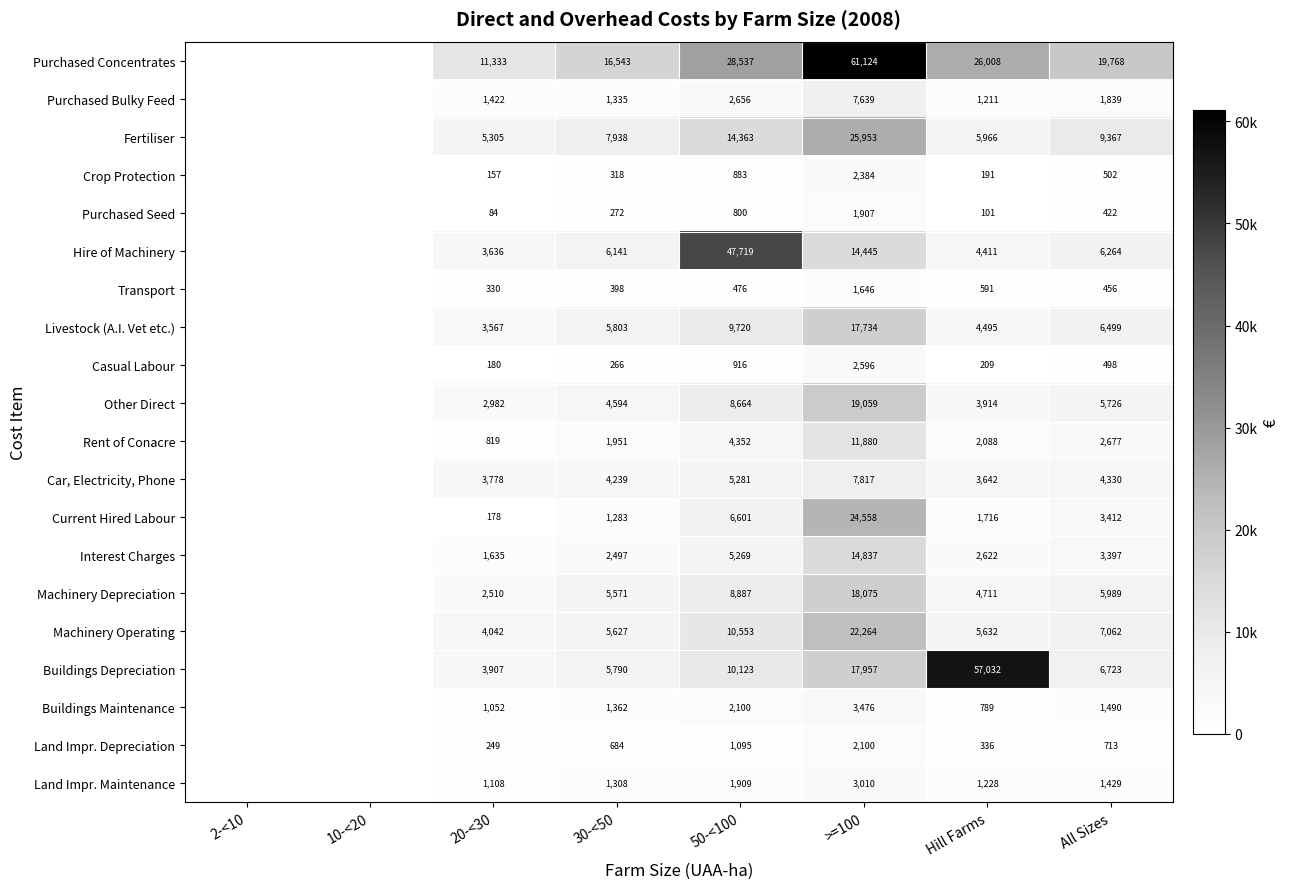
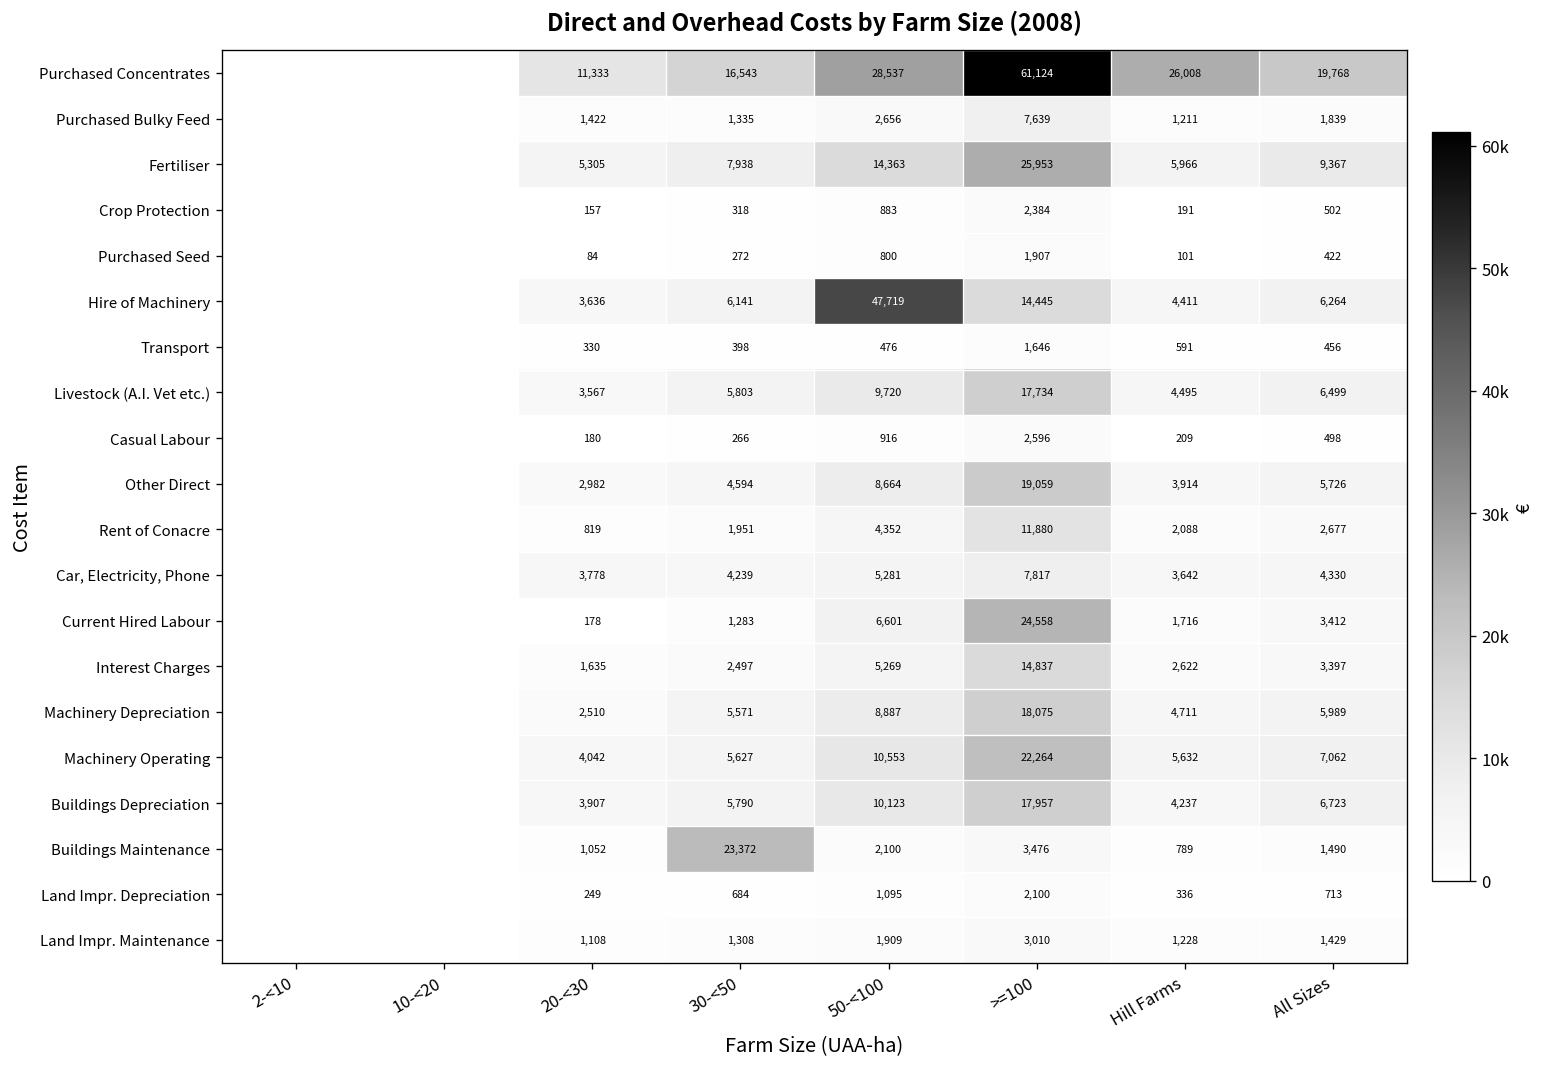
Buildings Depreciation, Hill Farms: 57,032 -> 4,237
Buildings Maintenance, 30-<50: 1,362 -> 23,372
